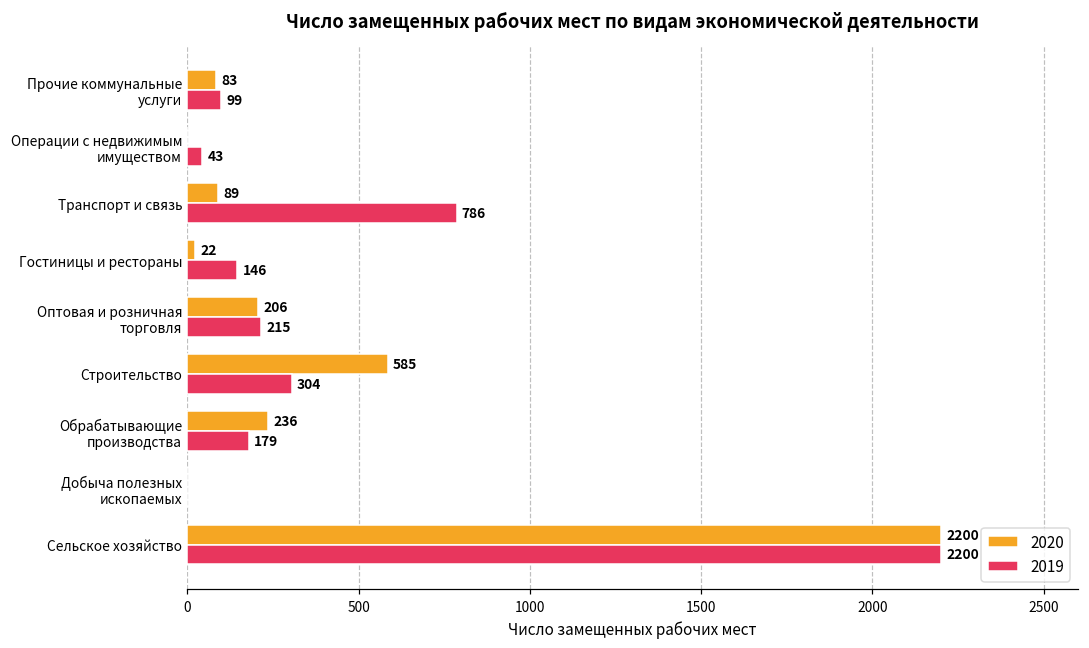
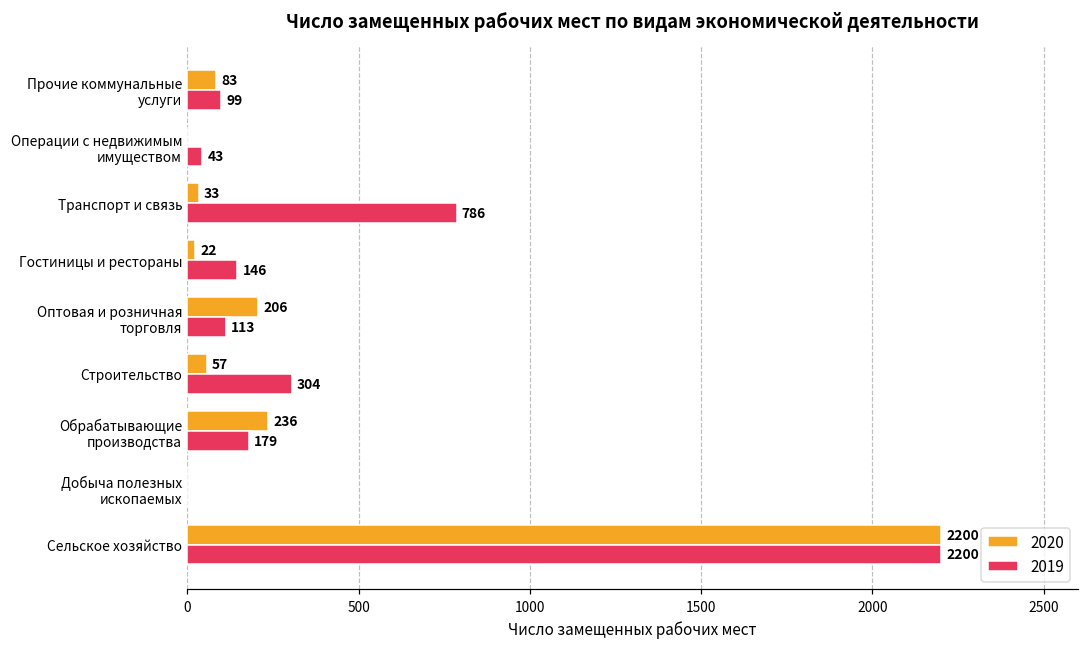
2020, Транспорт и связь: 89 -> 33
2019, Оптовая и розничная торговля: 215 -> 113
2020, Строительство: 585 -> 57
